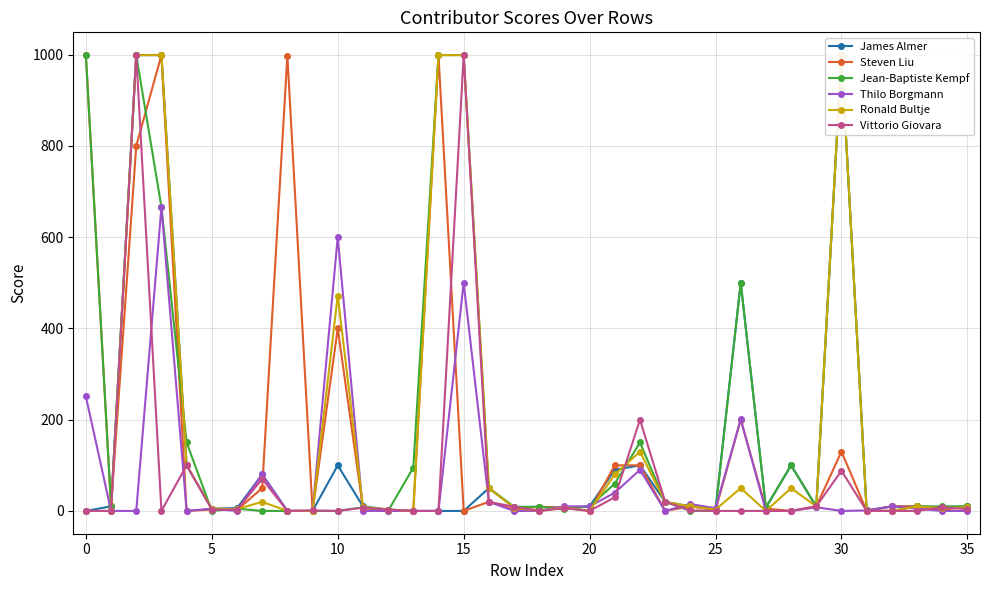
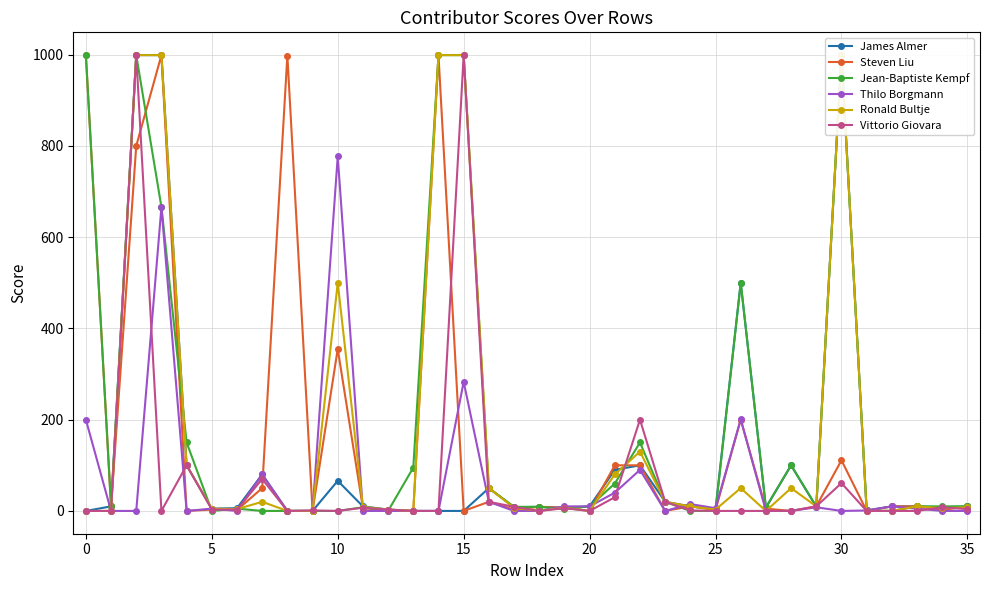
Thilo Borgmann, 0: 250 -> 200
James Almer, 10: 100 -> 70
Steven Liu, 10: 400 -> 360
Thilo Borgmann, 10: 600 -> 780
Ronald Bultje, 10: 470 -> 500
Thilo Borgmann, 15: 500 -> 280
Steven Liu, 30: 130 -> 110
Vittorio Giovara, 30: 90 -> 60
